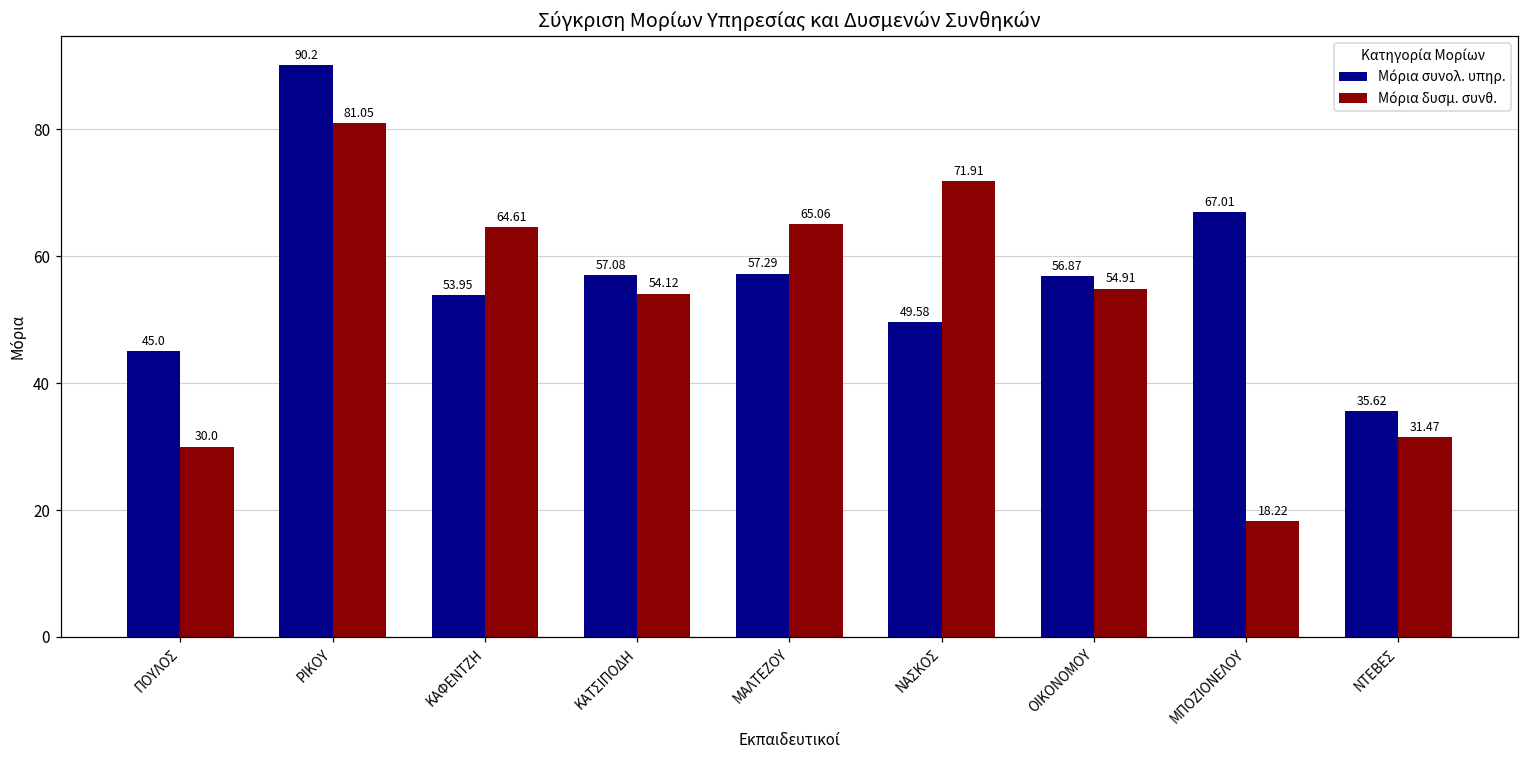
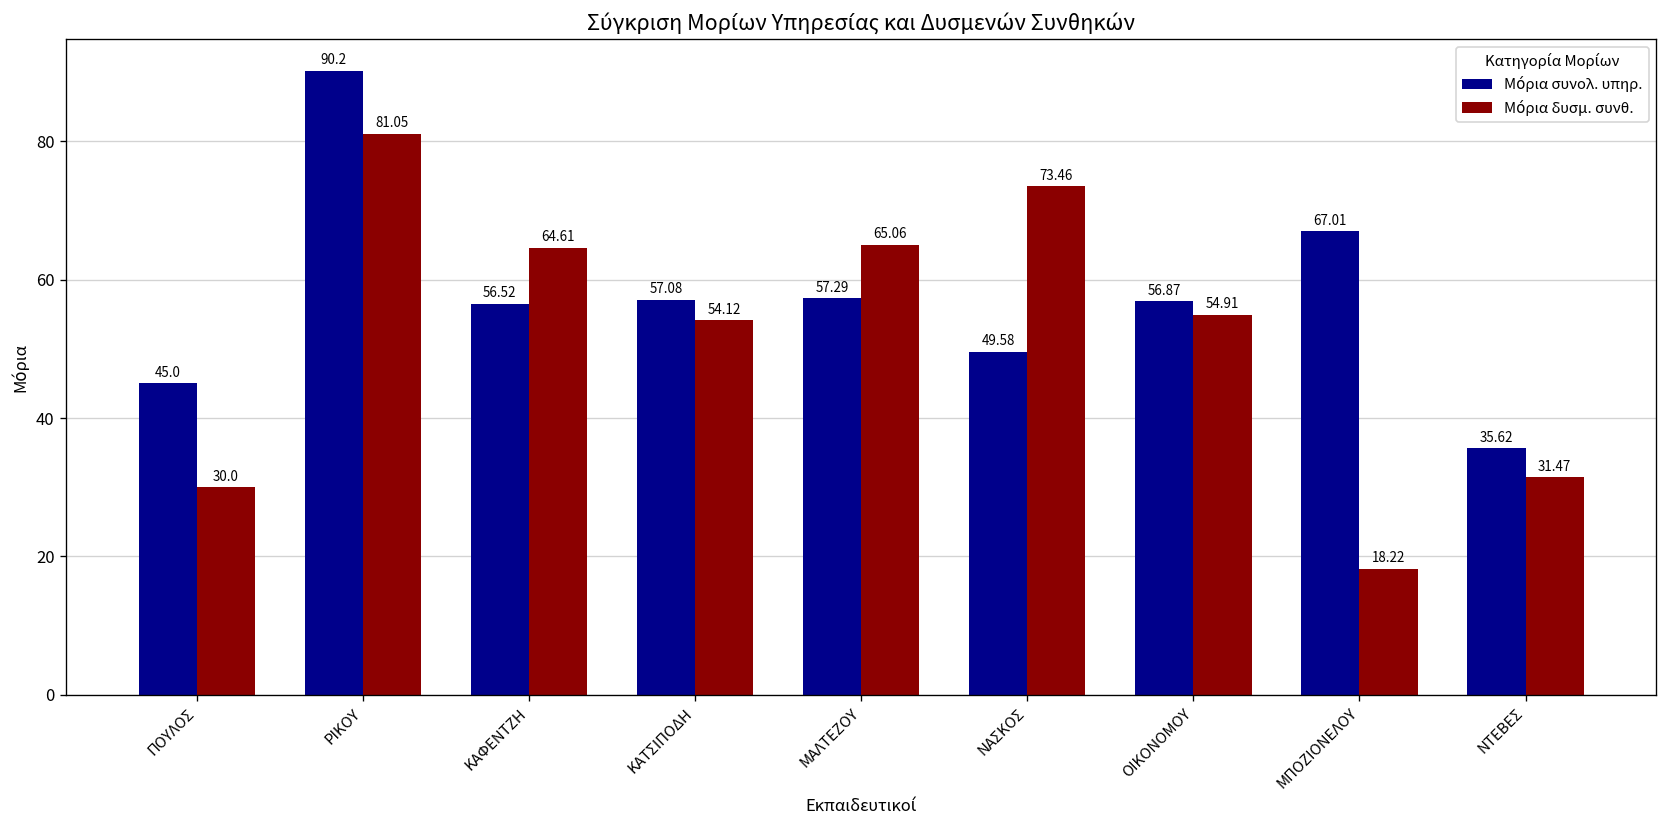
Μόρια συνολ. υπηρ., ΚΑΦΕΝΤΖΗ: 53.95 -> 56.52
Μόρια δυσμ. συνθ., ΝΑΣΚΟΣ: 71.91 -> 73.46
